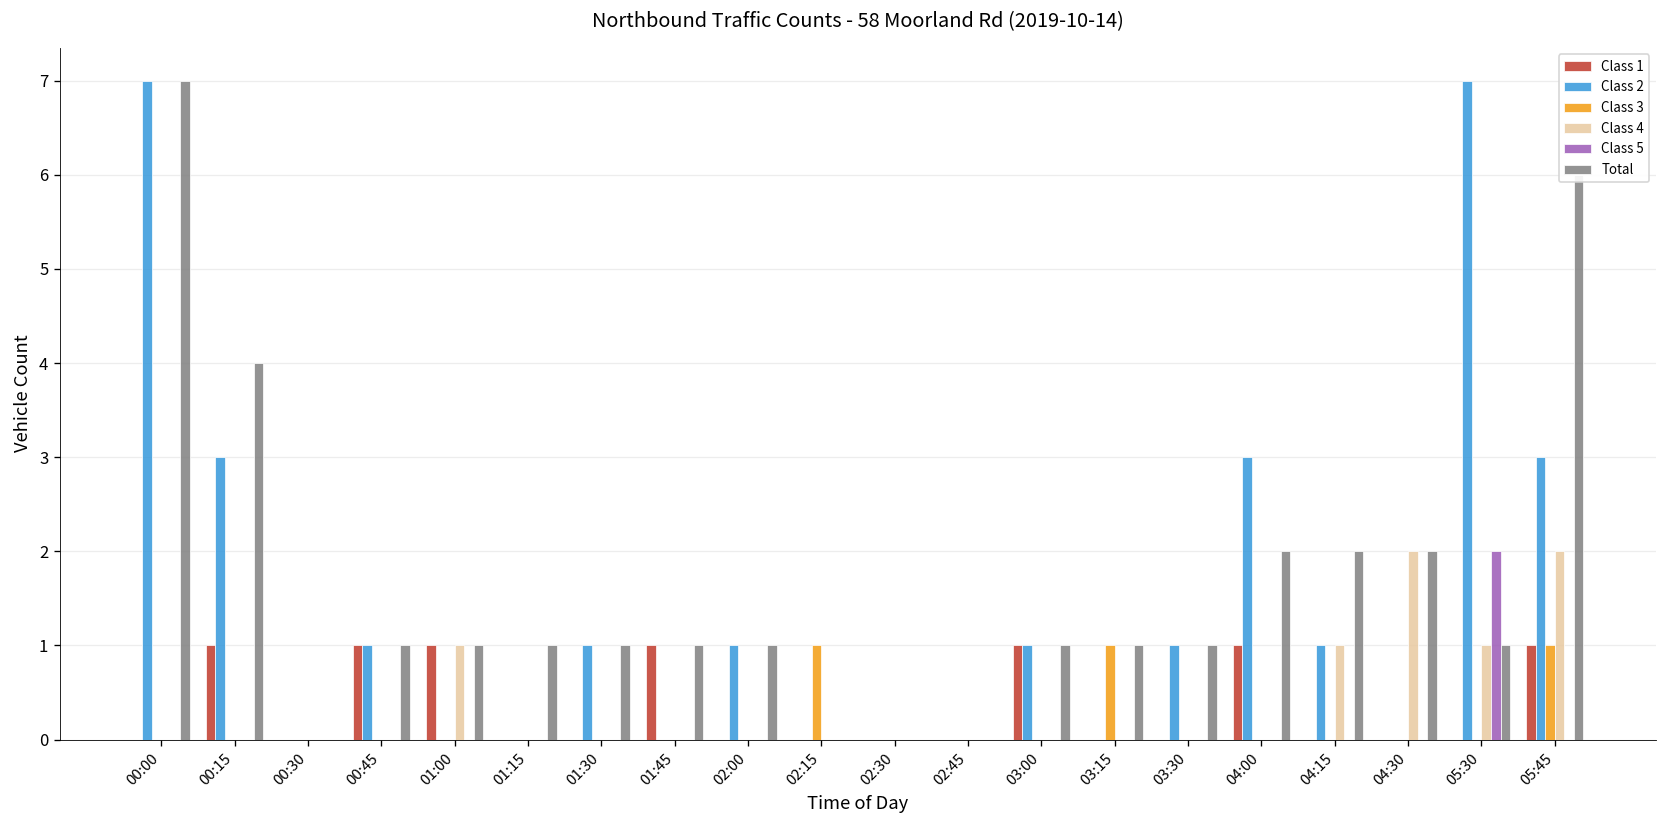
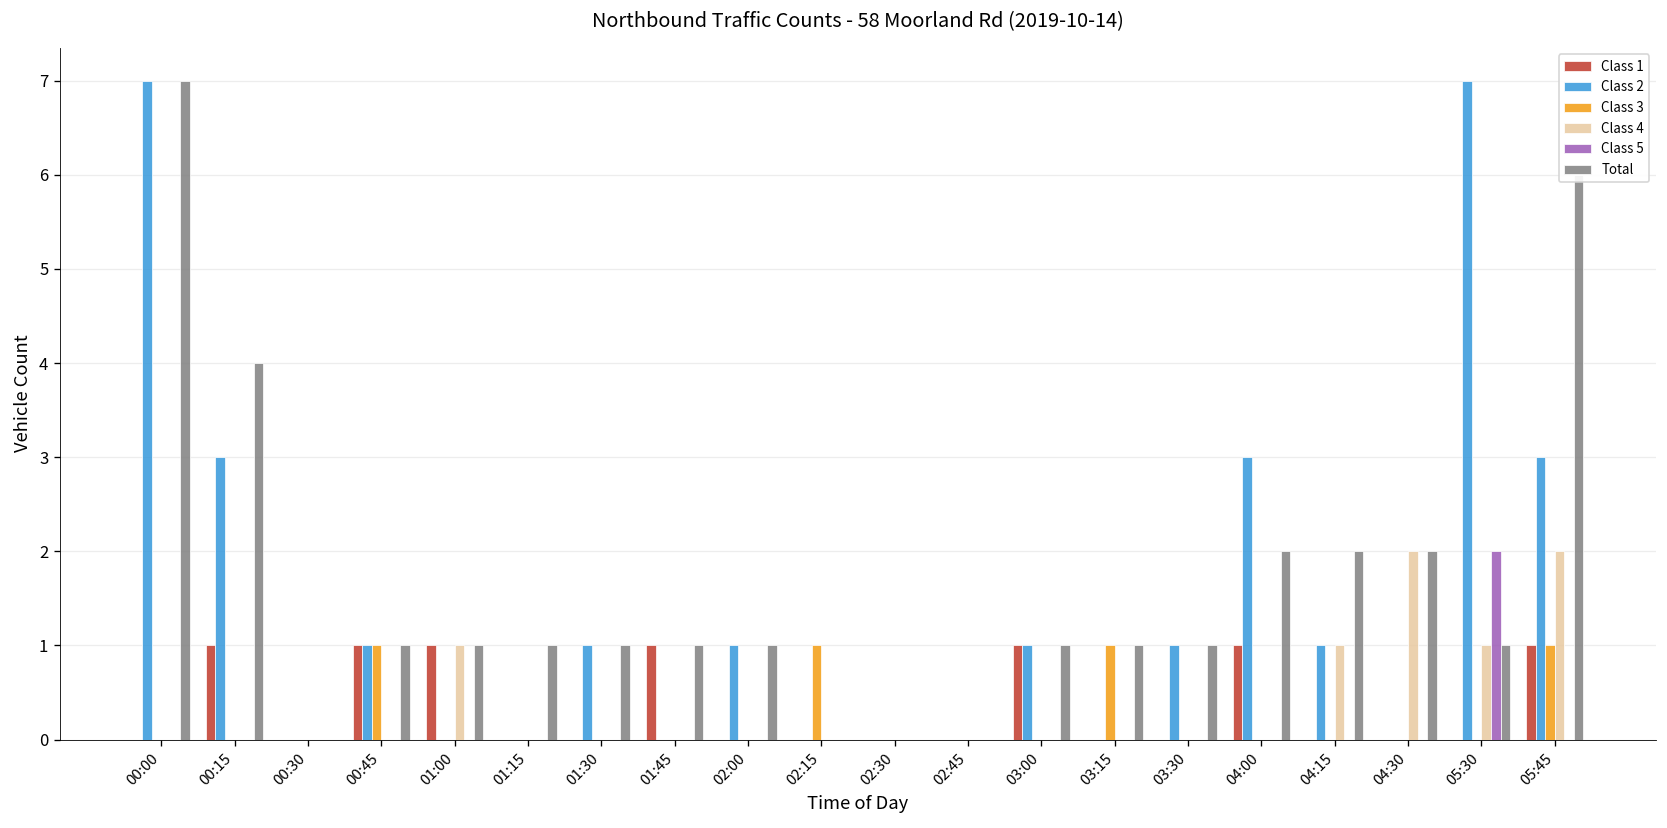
Class 3, 00:45: 0 -> 1
